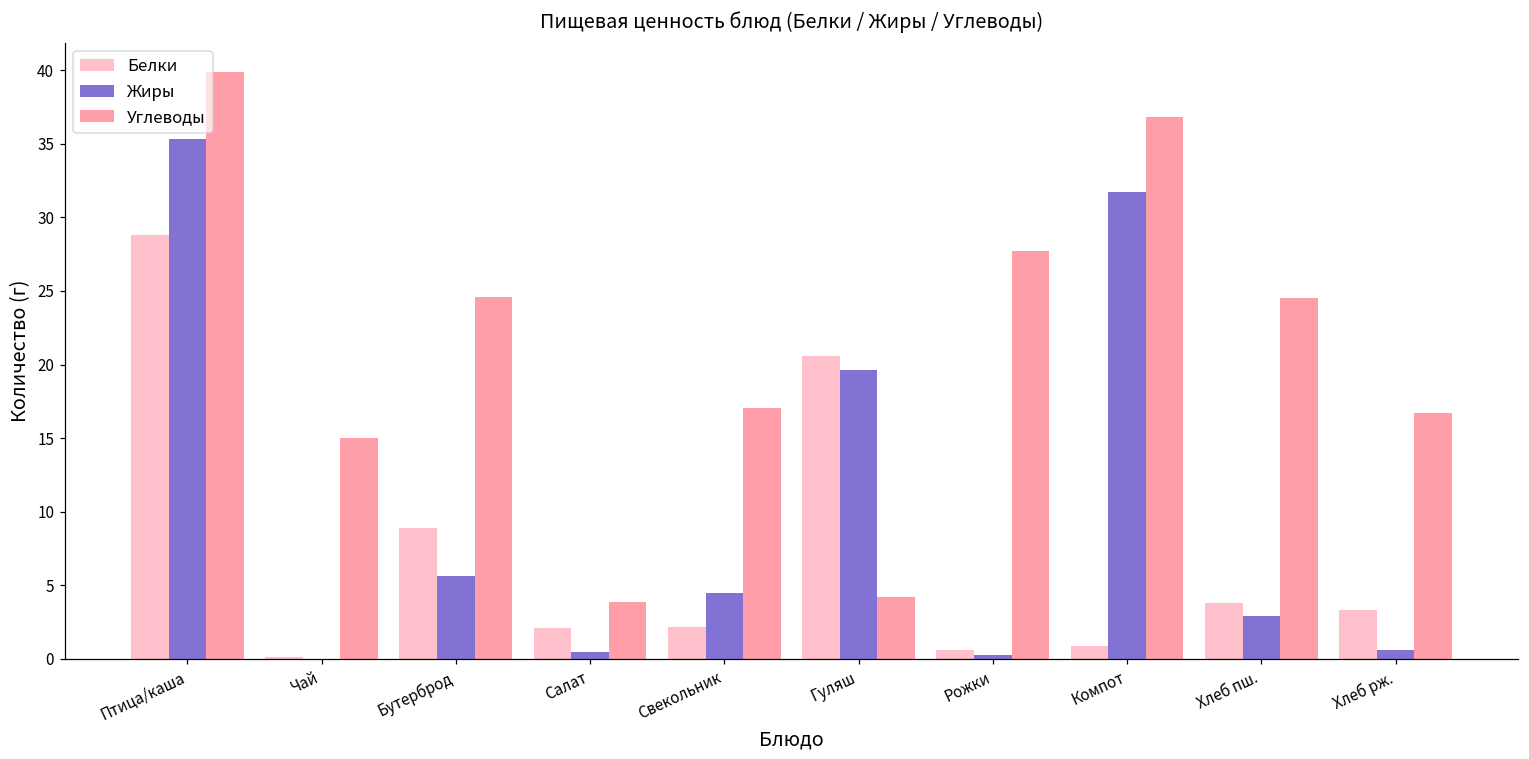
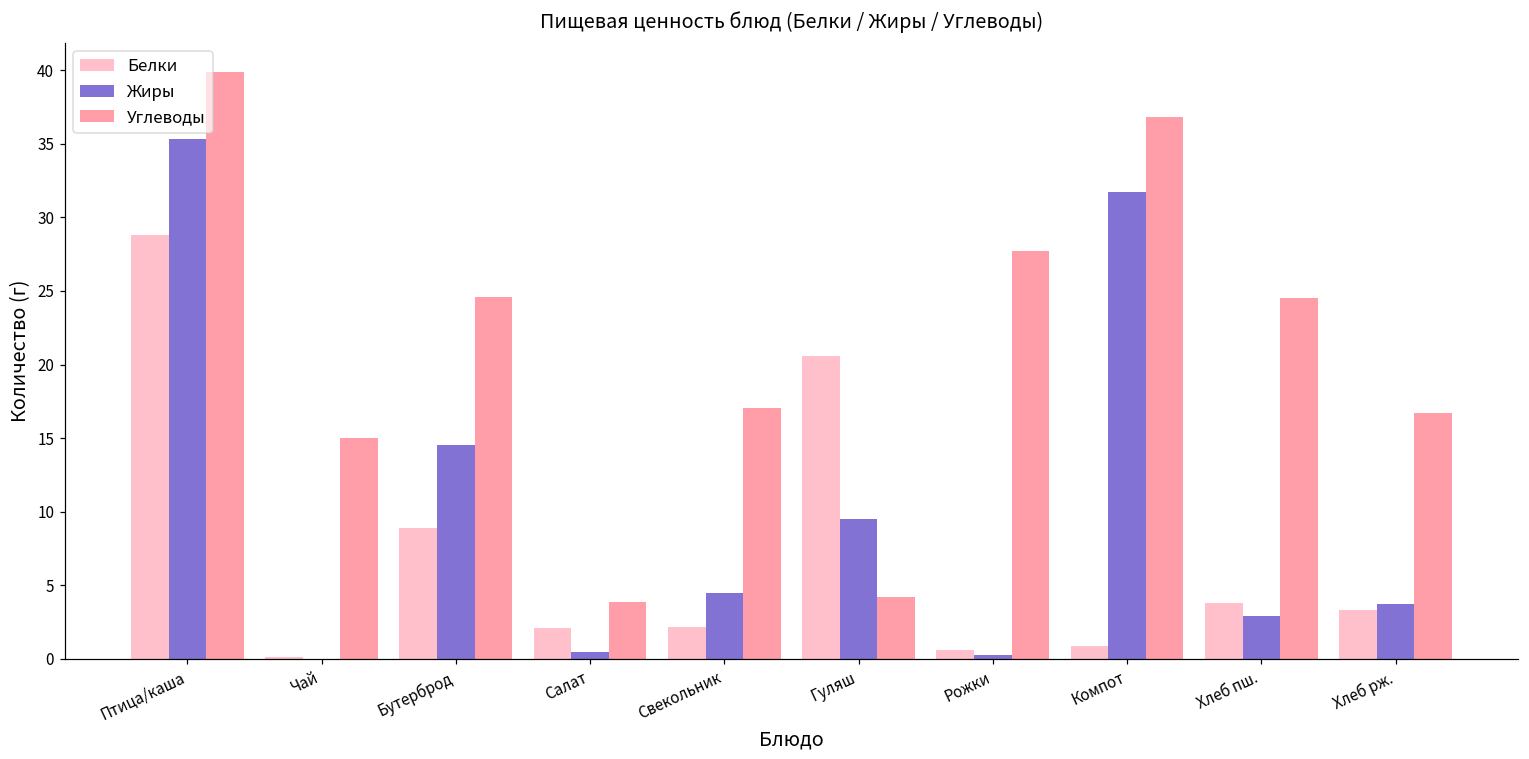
Жиры, Бутерброд: 5.6 -> 14.5
Жиры, Гуляш: 19.6 -> 9.5
Жиры, Хлеб рж.: 0.6 -> 3.7
